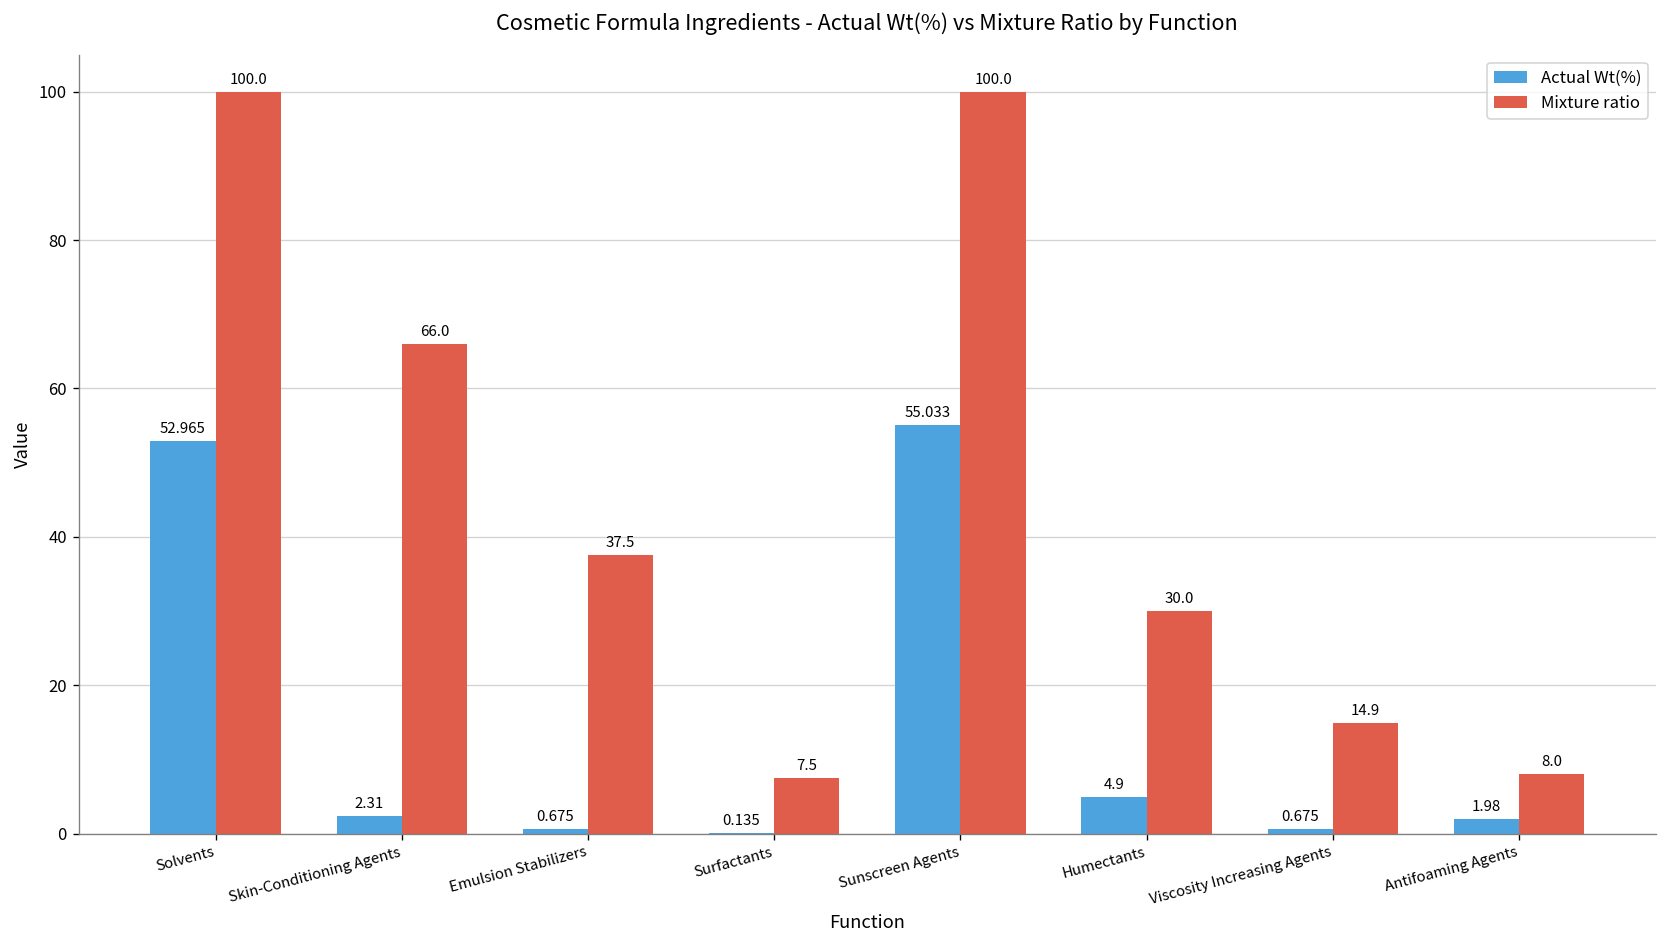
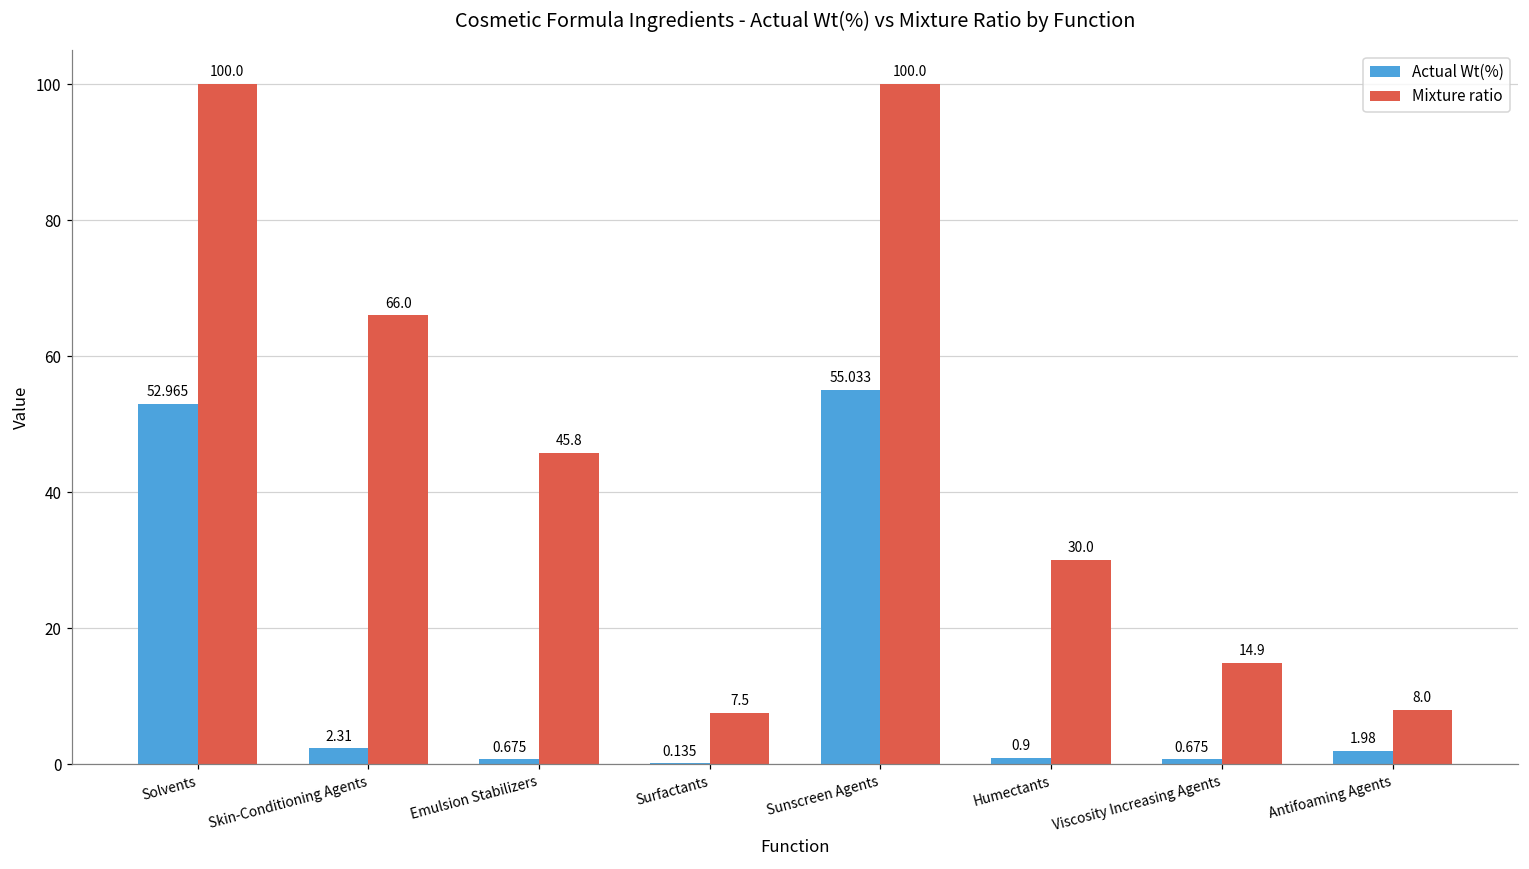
Mixture ratio, Emulsion Stabilizers: 37.5 -> 45.8
Actual Wt(%), Humectants: 4.9 -> 0.9
